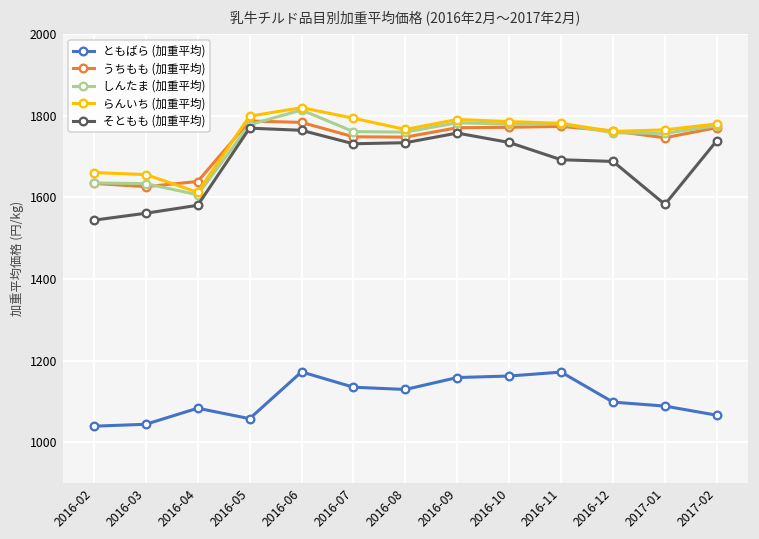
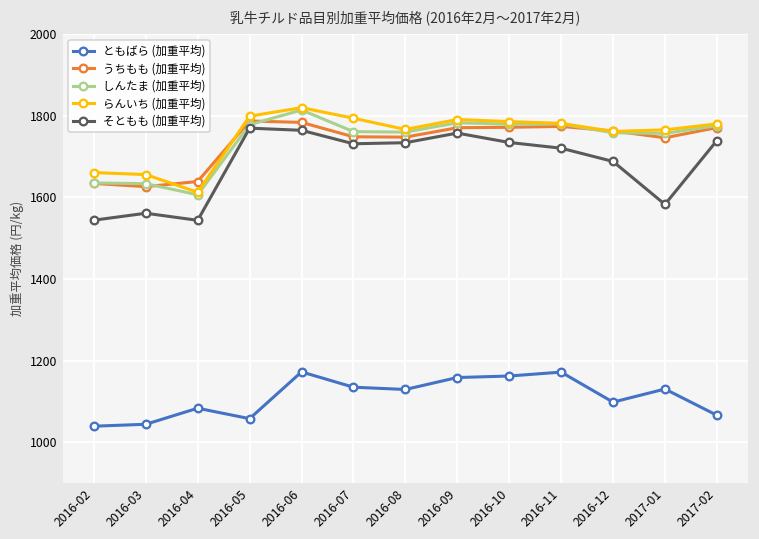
そともも (加重平均), 2016-04: 1580 -> 1540
そともも (加重平均), 2016-11: 1690 -> 1720
ともばら (加重平均), 2017-01: 1090 -> 1130
